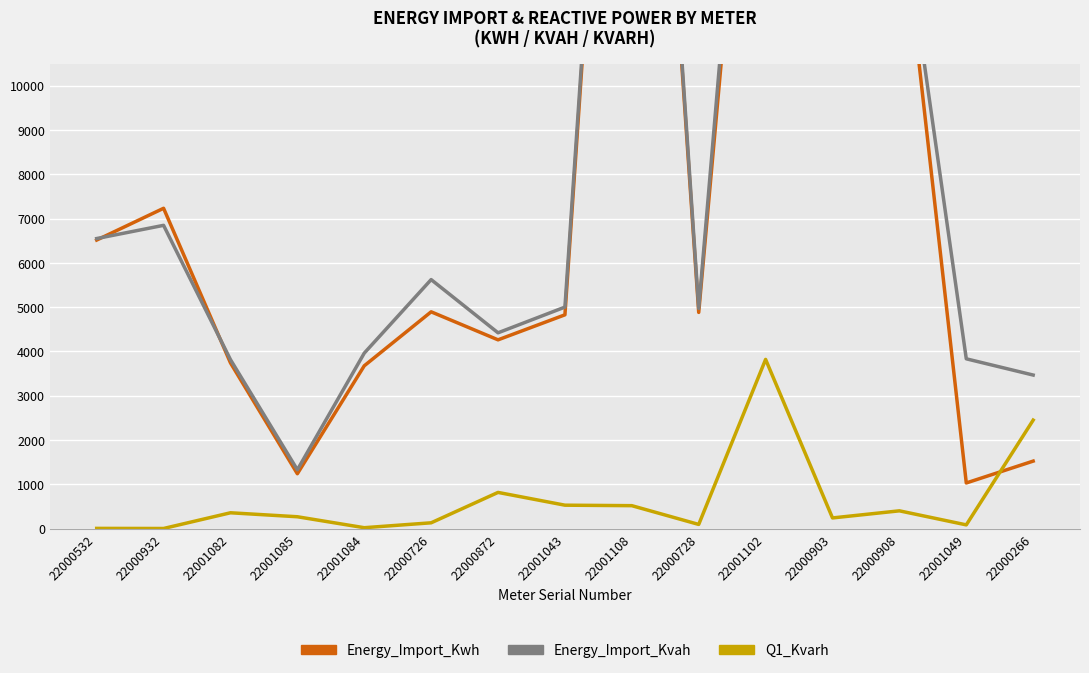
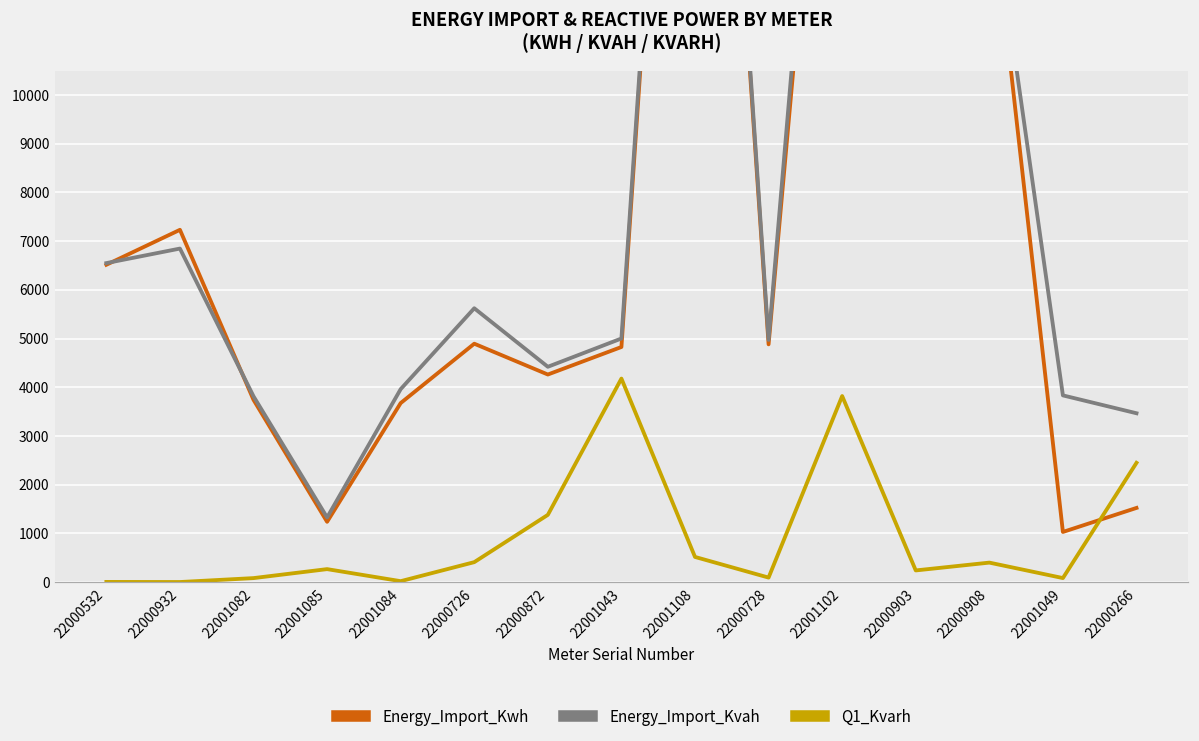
Q1_Kvarh, 22001082: 400 -> 100
Q1_Kvarh, 22000726: 100 -> 400
Q1_Kvarh, 22000872: 800 -> 1400
Q1_Kvarh, 22001043: 500 -> 4200
